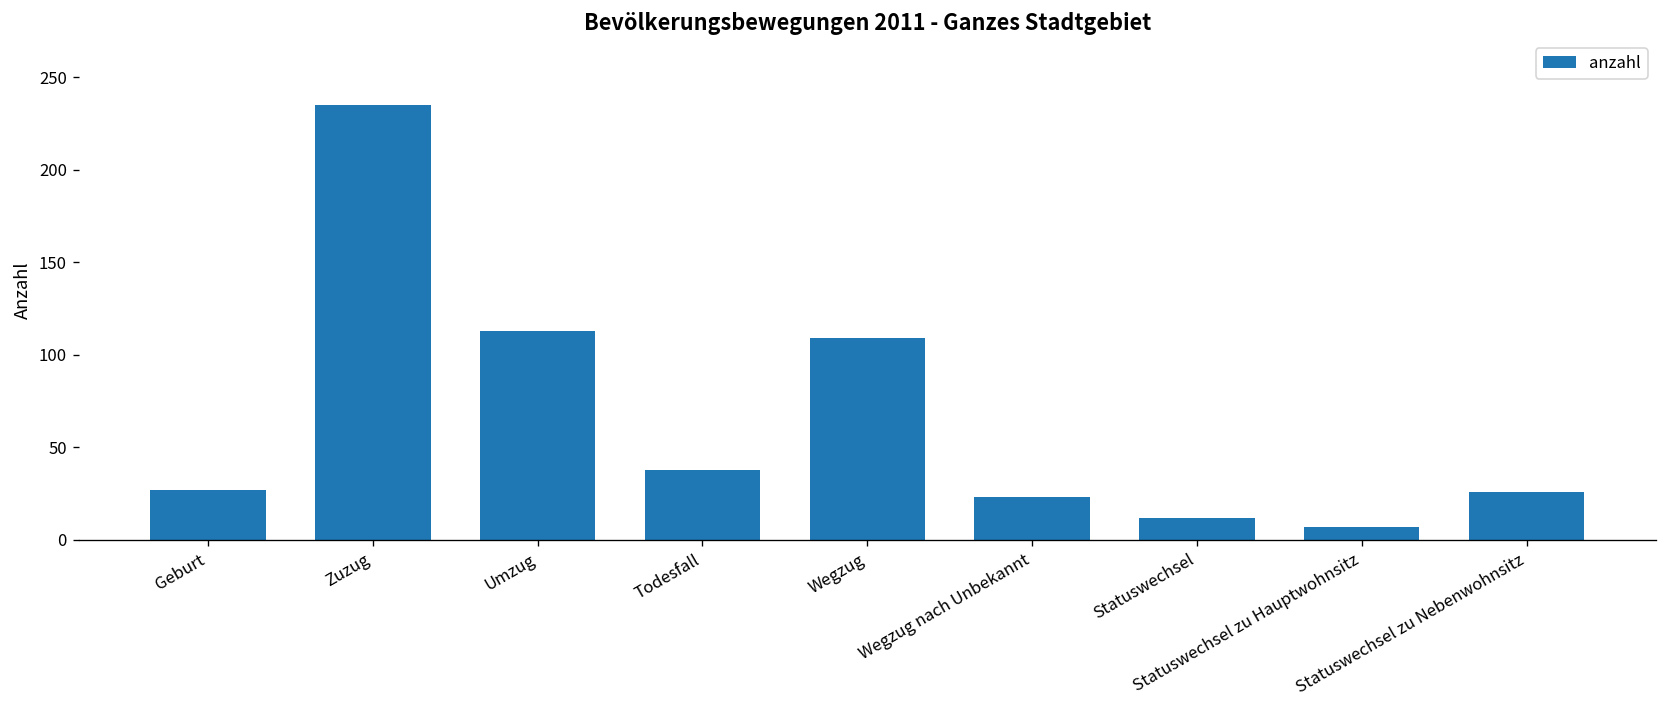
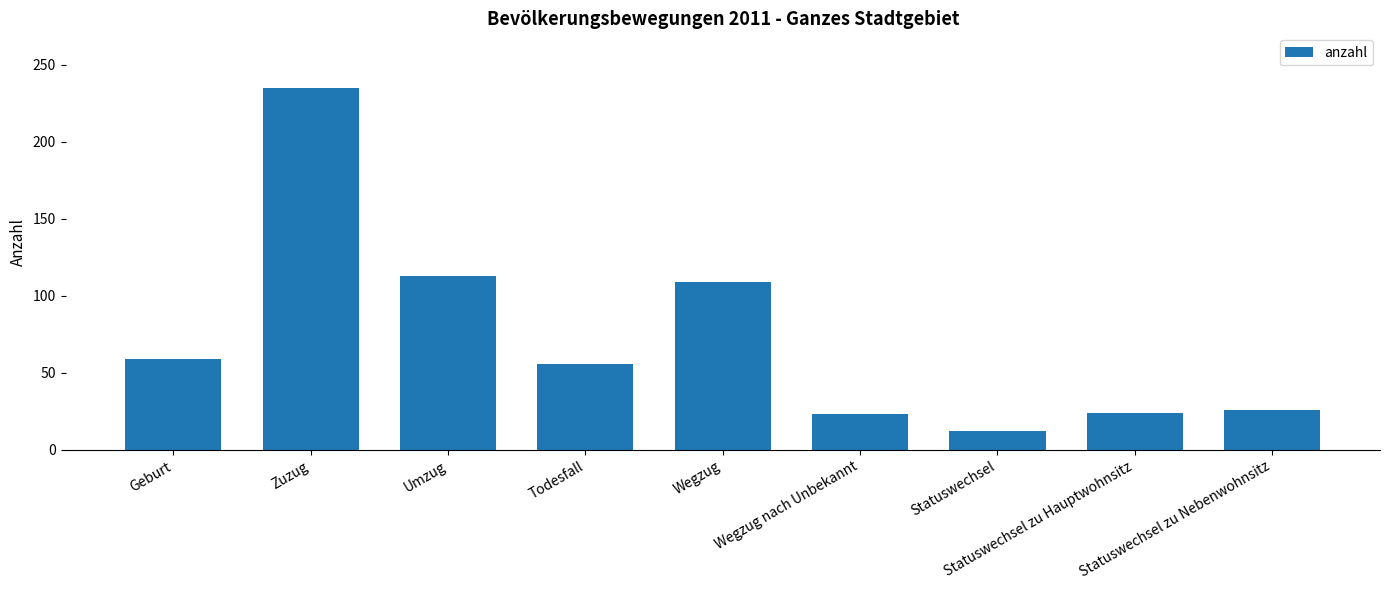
Geburt: 27 -> 59
Todesfall: 38 -> 56
Statuswechsel zu Hauptwohnsitz: 7 -> 24
